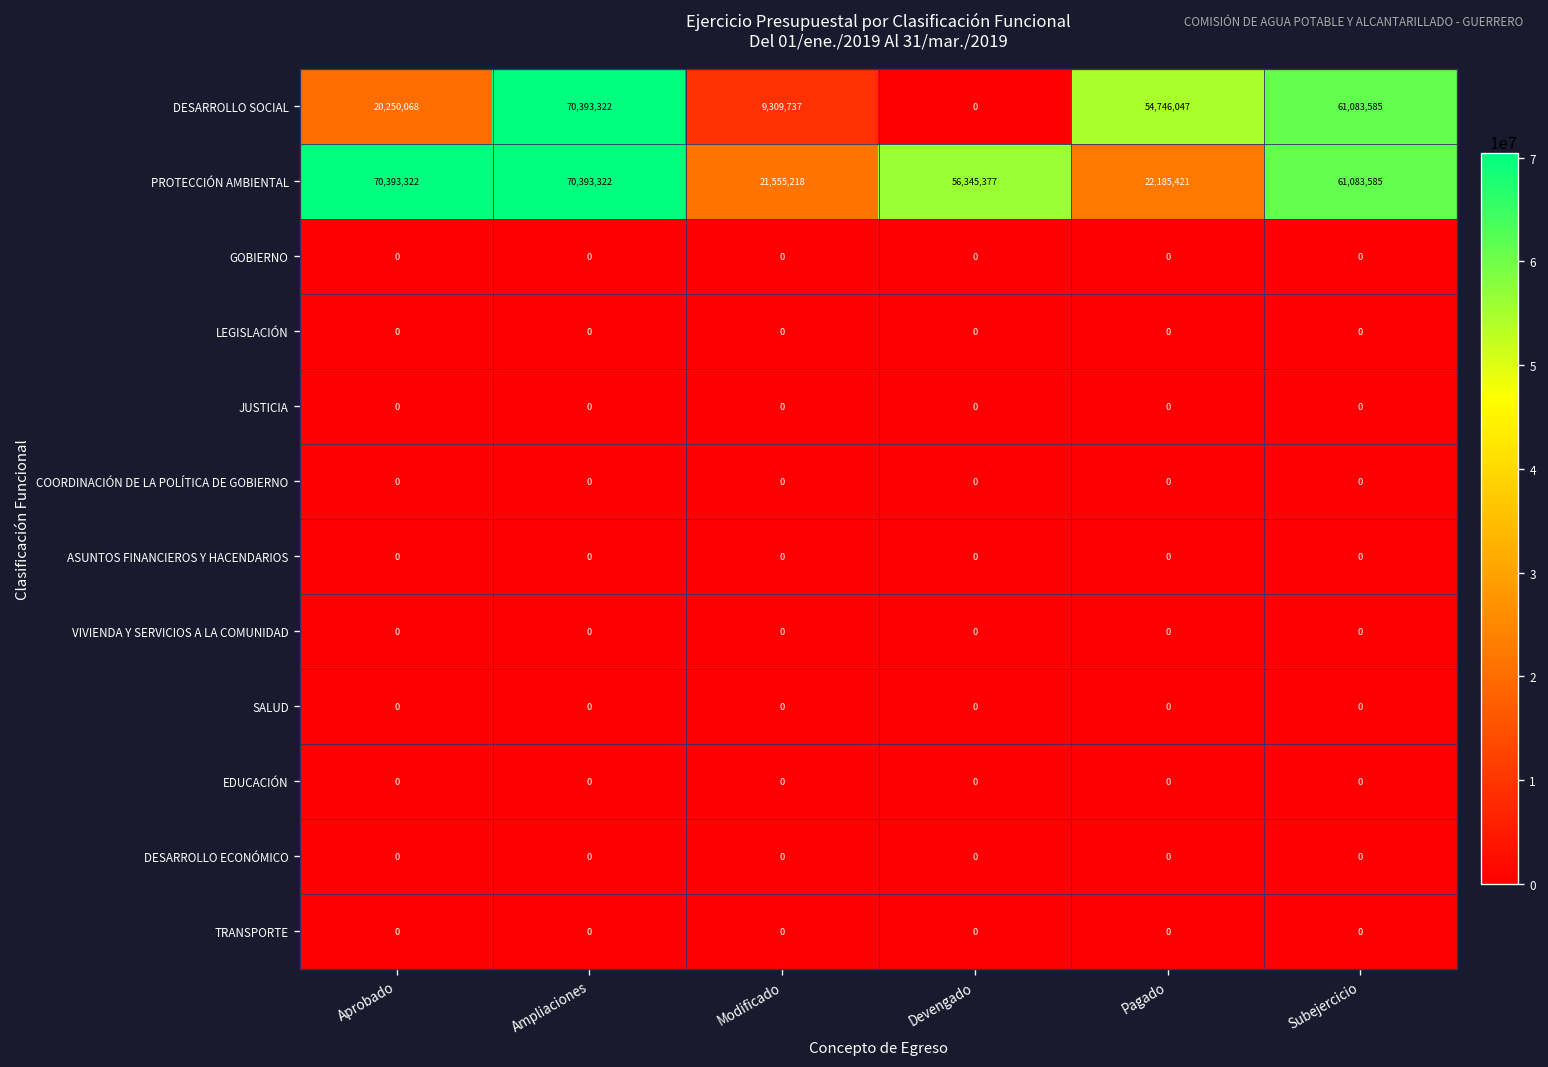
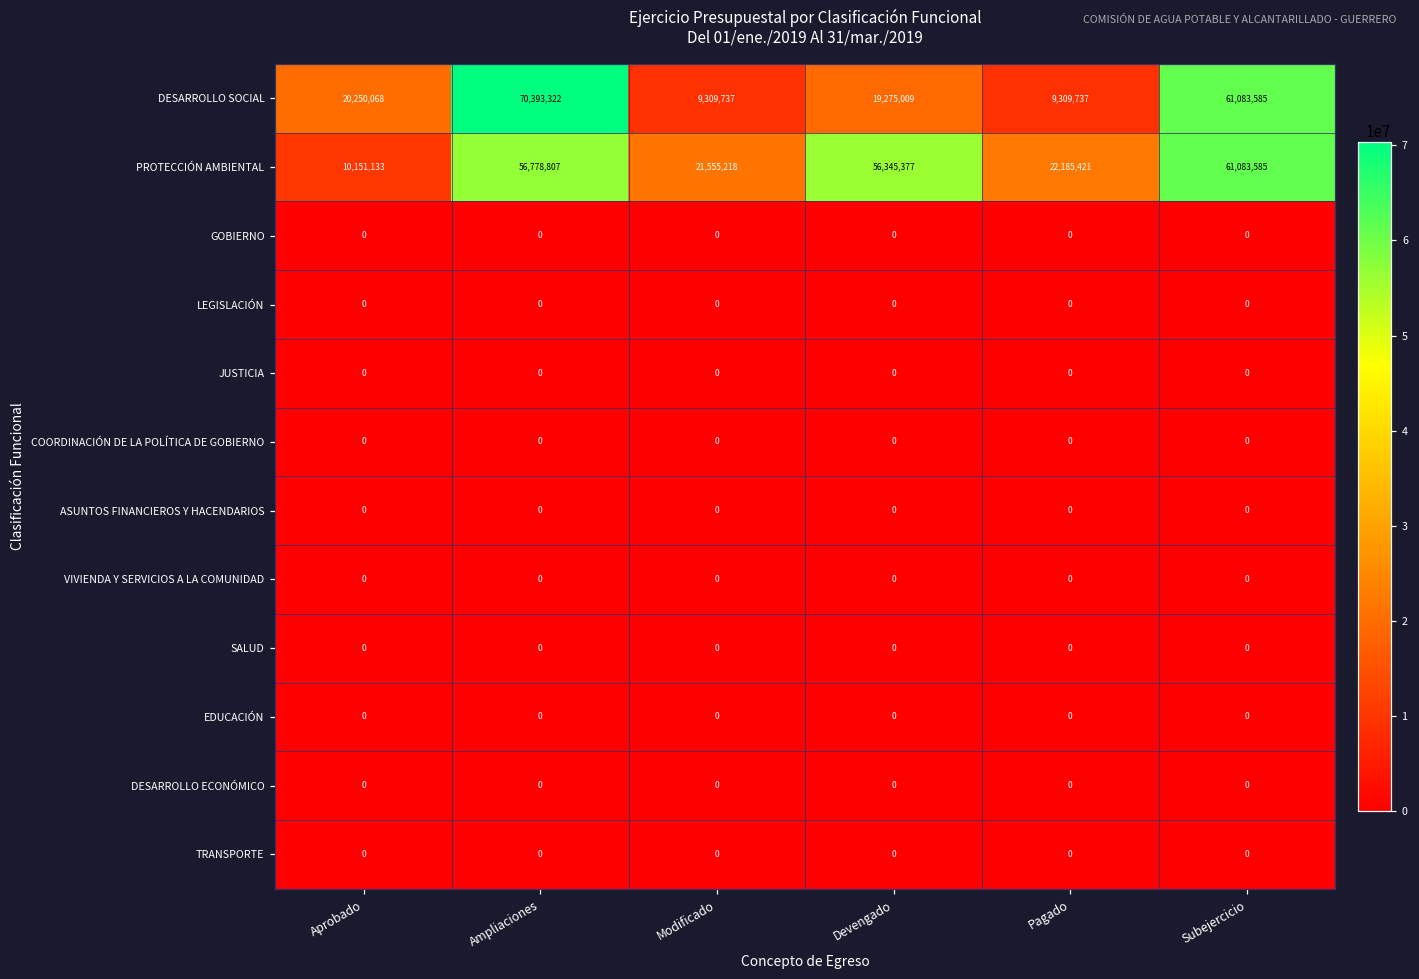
DESARROLLO SOCIAL, Devengado: 0 -> 19,275,009
DESARROLLO SOCIAL, Pagado: 54,746,047 -> 9,309,737
PROTECCIÓN AMBIENTAL, Aprobado: 70,393,322 -> 10,151,133
PROTECCIÓN AMBIENTAL, Ampliaciones: 70,393,322 -> 56,778,807
